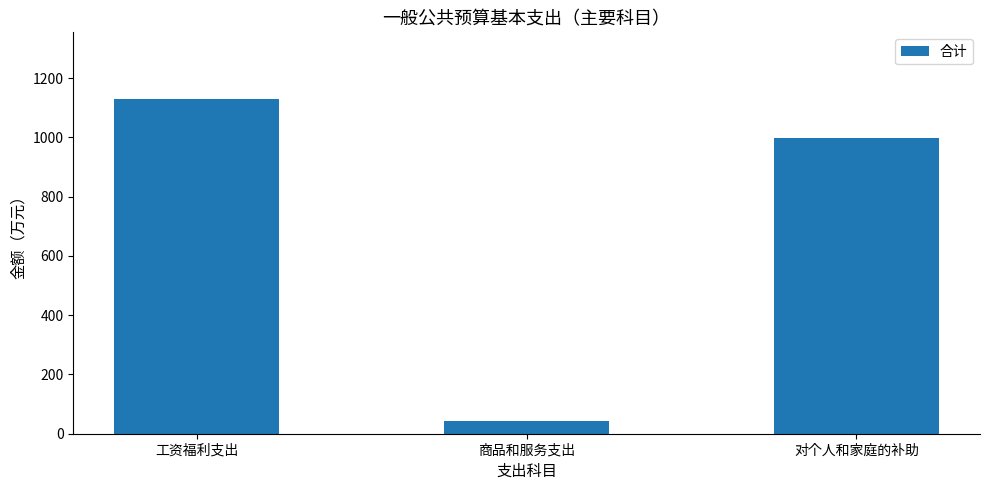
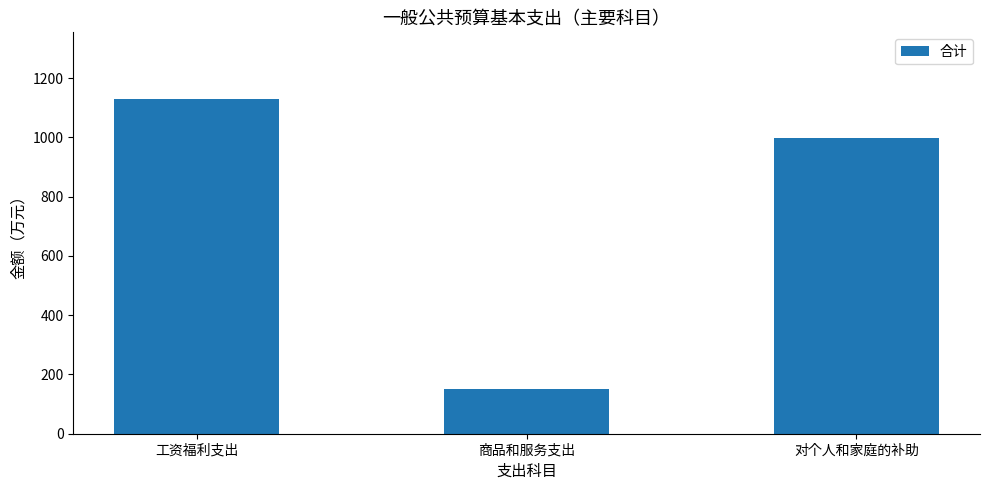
商品和服务支出: 40 -> 150
